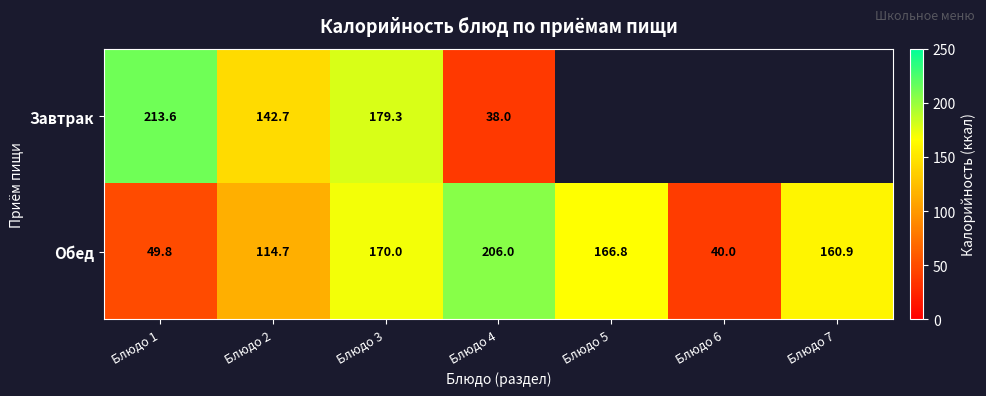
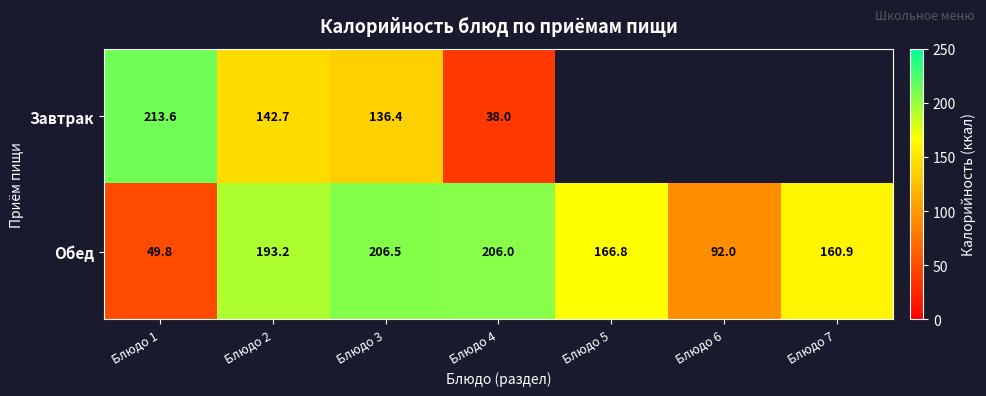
Завтрак, Блюдо 3: 179.3 -> 136.4
Обед, Блюдо 2: 114.7 -> 193.2
Обед, Блюдо 3: 170.0 -> 206.5
Обед, Блюдо 6: 40.0 -> 92.0
